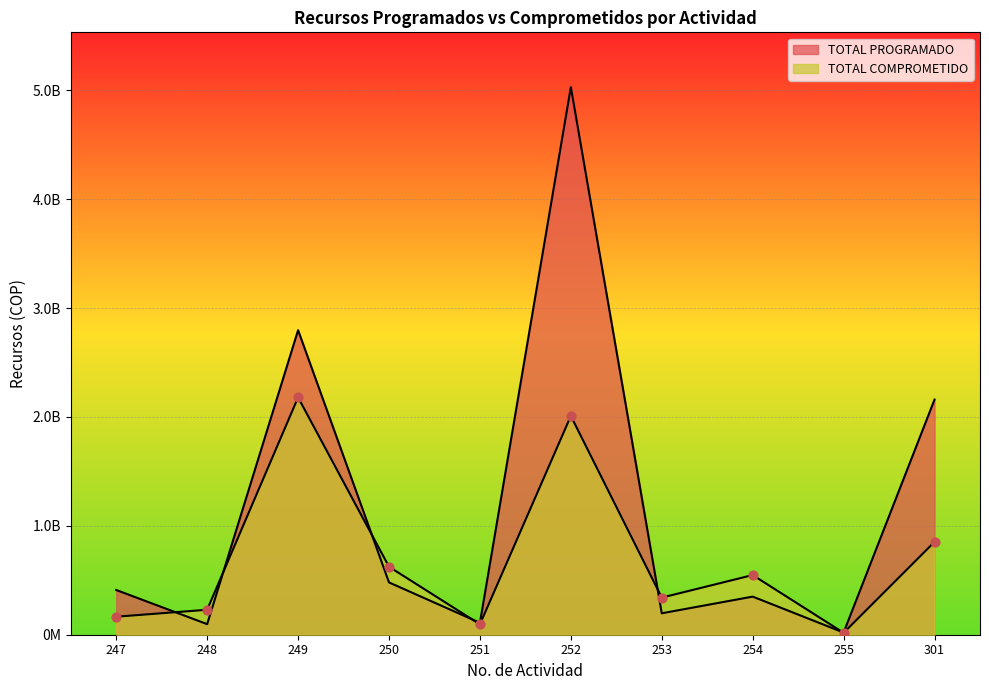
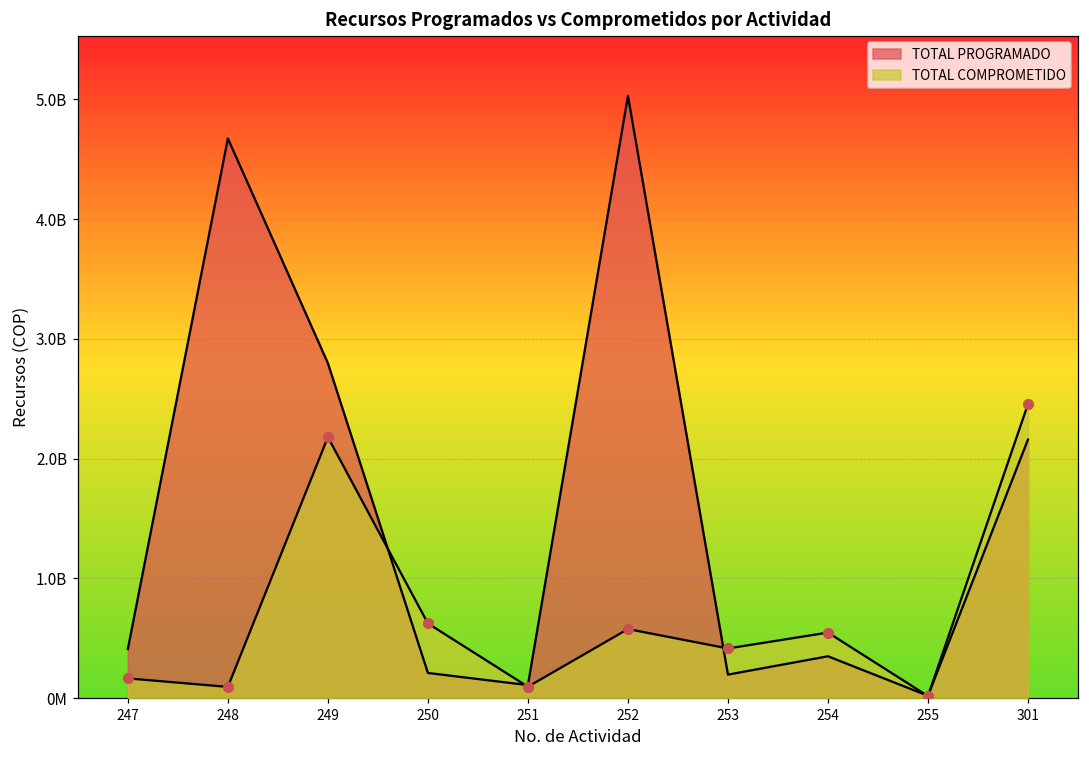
TOTAL PROGRAMADO, 248: 100000000 -> 4670000000
TOTAL COMPROMETIDO, 248: 230000000 -> 90000000
TOTAL PROGRAMADO, 250: 480000000 -> 210000000
TOTAL COMPROMETIDO, 252: 2010000000 -> 580000000
TOTAL COMPROMETIDO, 253: 340000000 -> 420000000
TOTAL COMPROMETIDO, 301: 850000000 -> 2460000000
